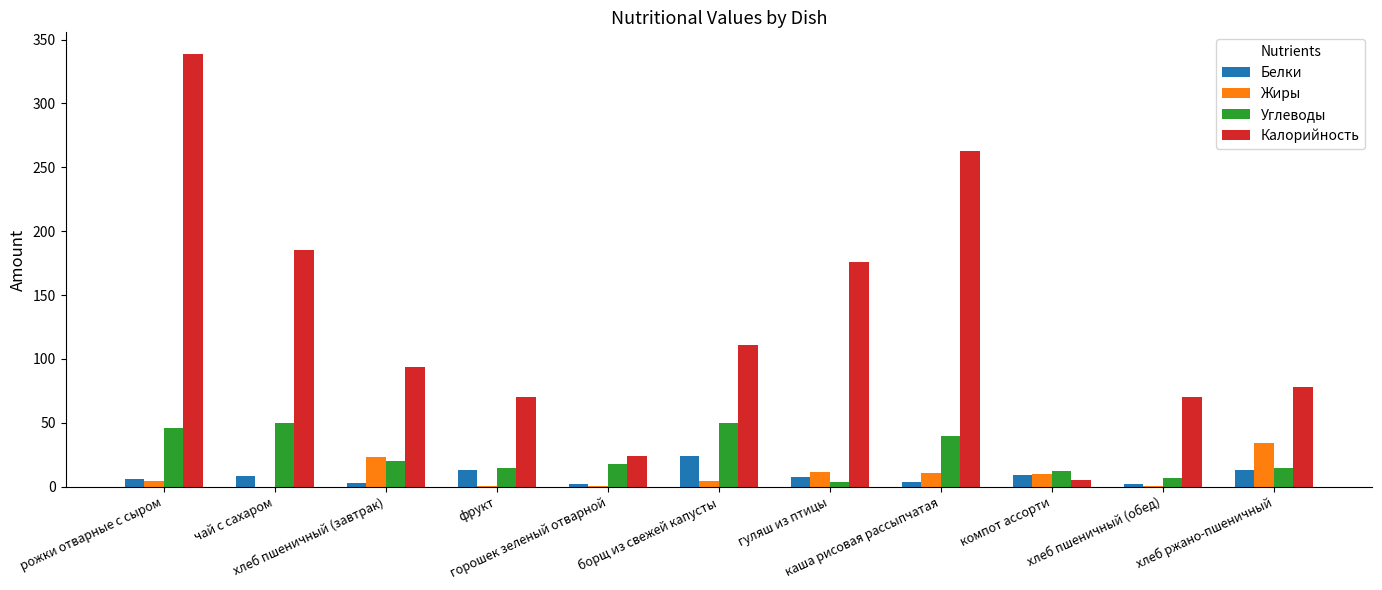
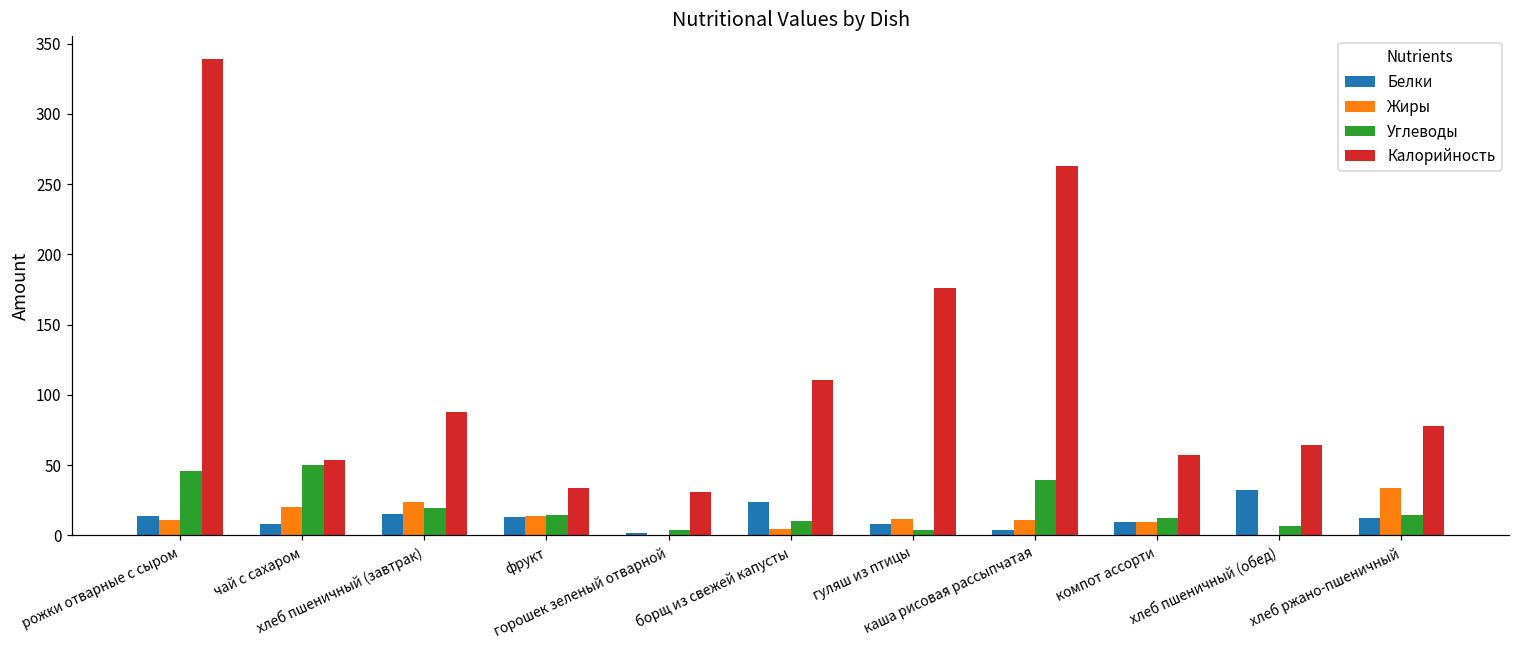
Белки, рожки отварные с сыром: 6 -> 14
Жиры, рожки отварные с сыром: 5 -> 11
Жиры, чай с сахаром: 0 -> 20
Калорийность, чай с сахаром: 186 -> 54
Белки, хлеб пшеничный (завтрак): 3 -> 15
Калорийность, хлеб пшеничный (завтрак): 94 -> 87
Жиры, фрукт: 1 -> 14
Калорийность, фрукт: 71 -> 34
Углеводы, горошек зеленый отварной: 18 -> 4
Калорийность, горошек зеленый отварной: 24 -> 31
Углеводы, борщ из свежей капусты: 50 -> 10
Калорийность, компот ассорти: 5 -> 57
Белки, хлеб пшеничный (обед): 2 -> 32
Калорийность, хлеб пшеничный (обед): 71 -> 64
